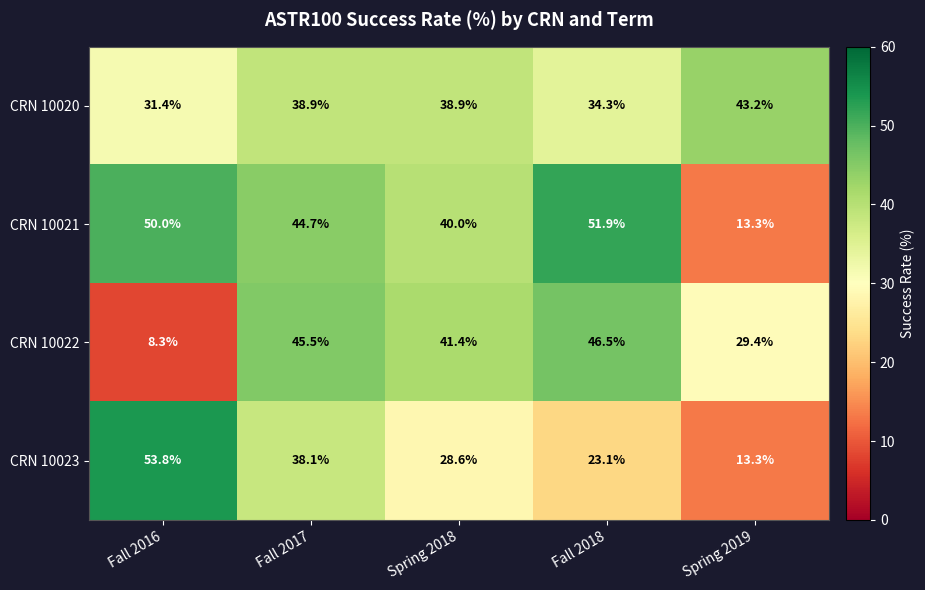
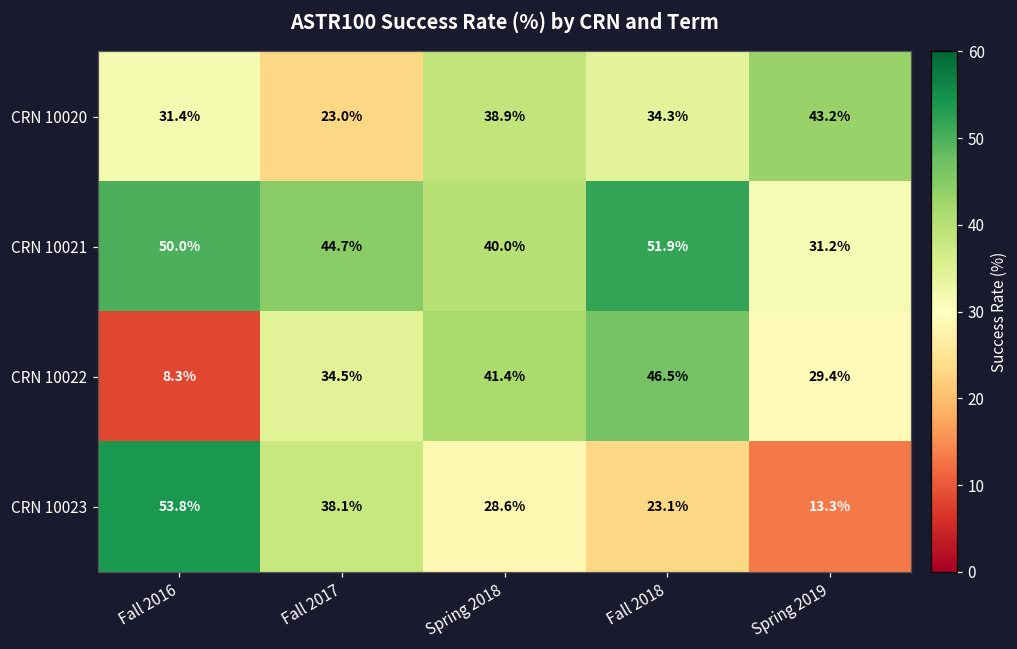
CRN 10020, Fall 2017: 38.9% -> 23.0%
CRN 10021, Spring 2019: 13.3% -> 31.2%
CRN 10022, Fall 2017: 45.5% -> 34.5%
